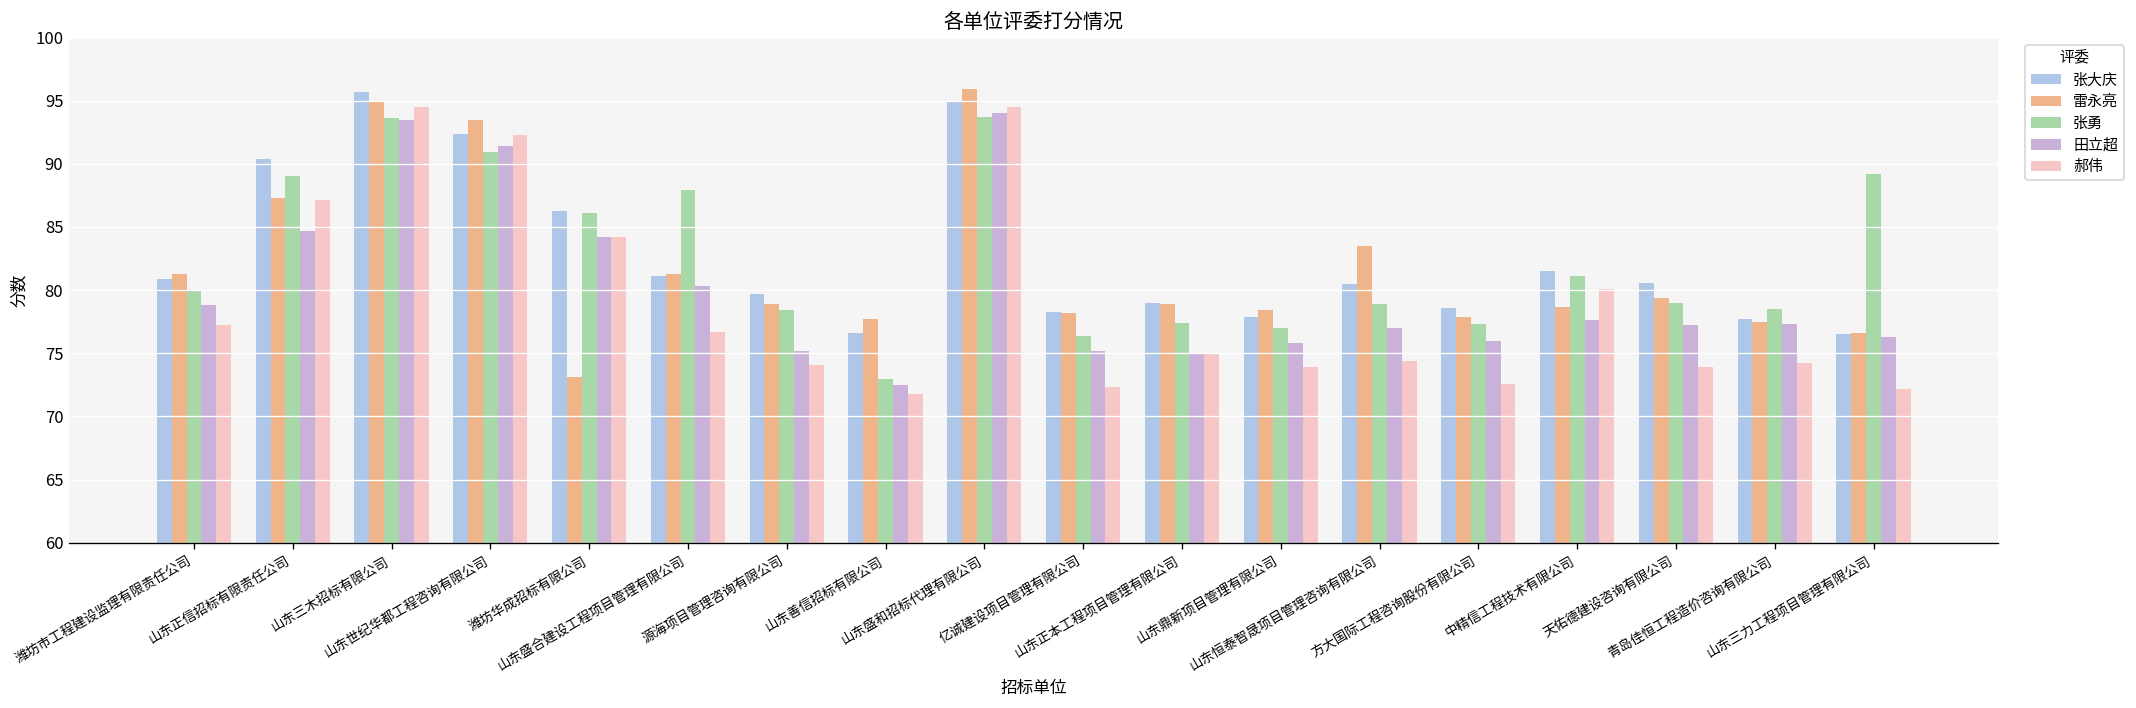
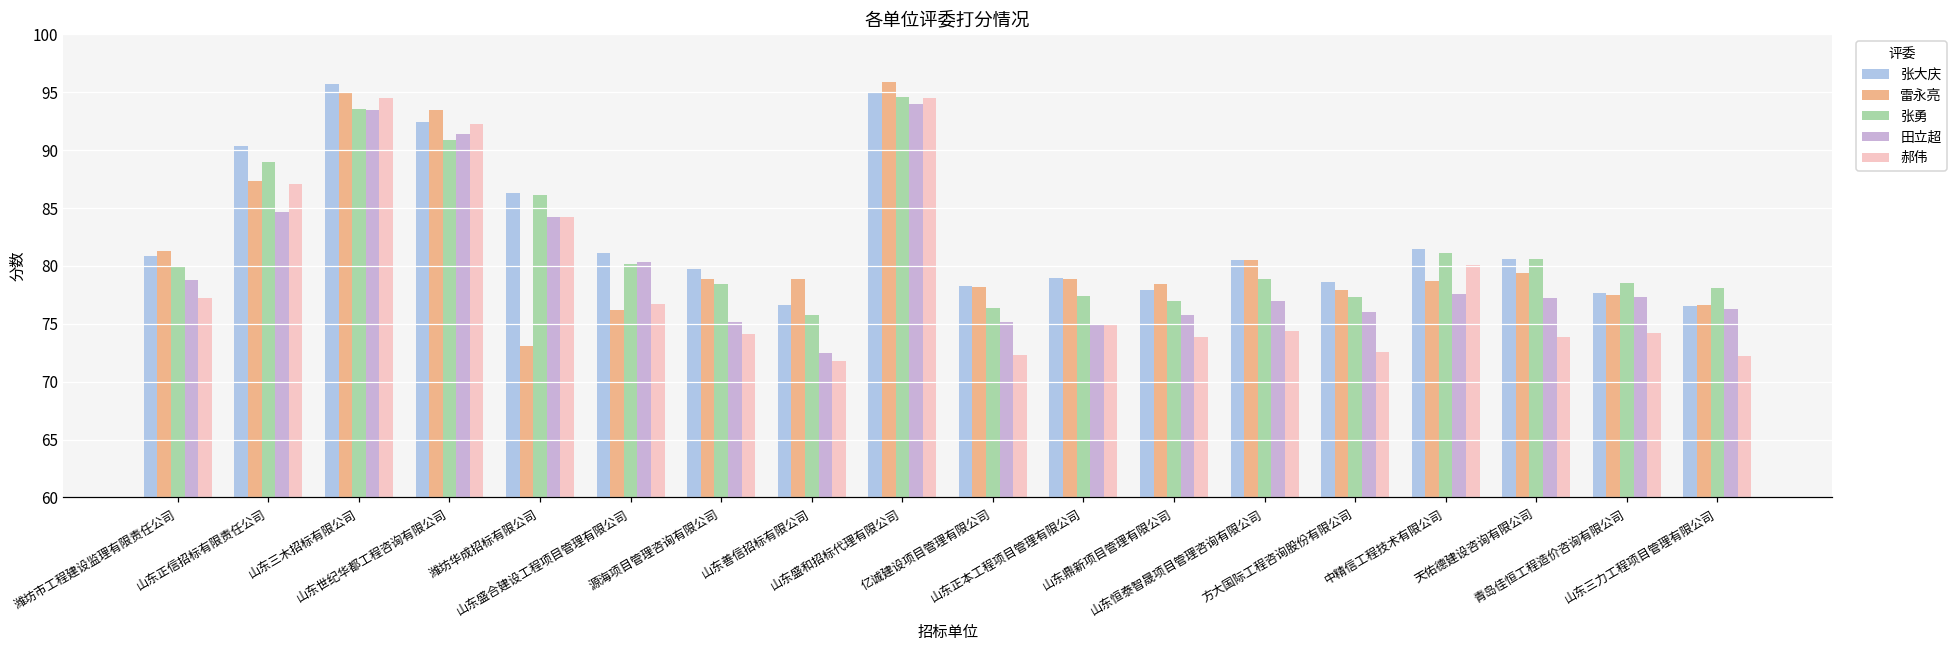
雷永亮, 山东盛合建设工程项目管理有限公司: 81.3 -> 76.2
张勇, 山东盛合建设工程项目管理有限公司: 87.9 -> 80.2
雷永亮, 山东善信招标有限公司: 77.7 -> 78.9
张勇, 山东善信招标有限公司: 73.0 -> 75.8
张勇, 山东盛和招标代理有限公司: 93.7 -> 94.6
雷永亮, 山东恒泰智晟项目管理咨询有限公司: 83.5 -> 80.5
张勇, 天佑德建设咨询有限公司: 79.0 -> 80.6
张勇, 山东三力工程项目管理有限公司: 89.2 -> 78.1
